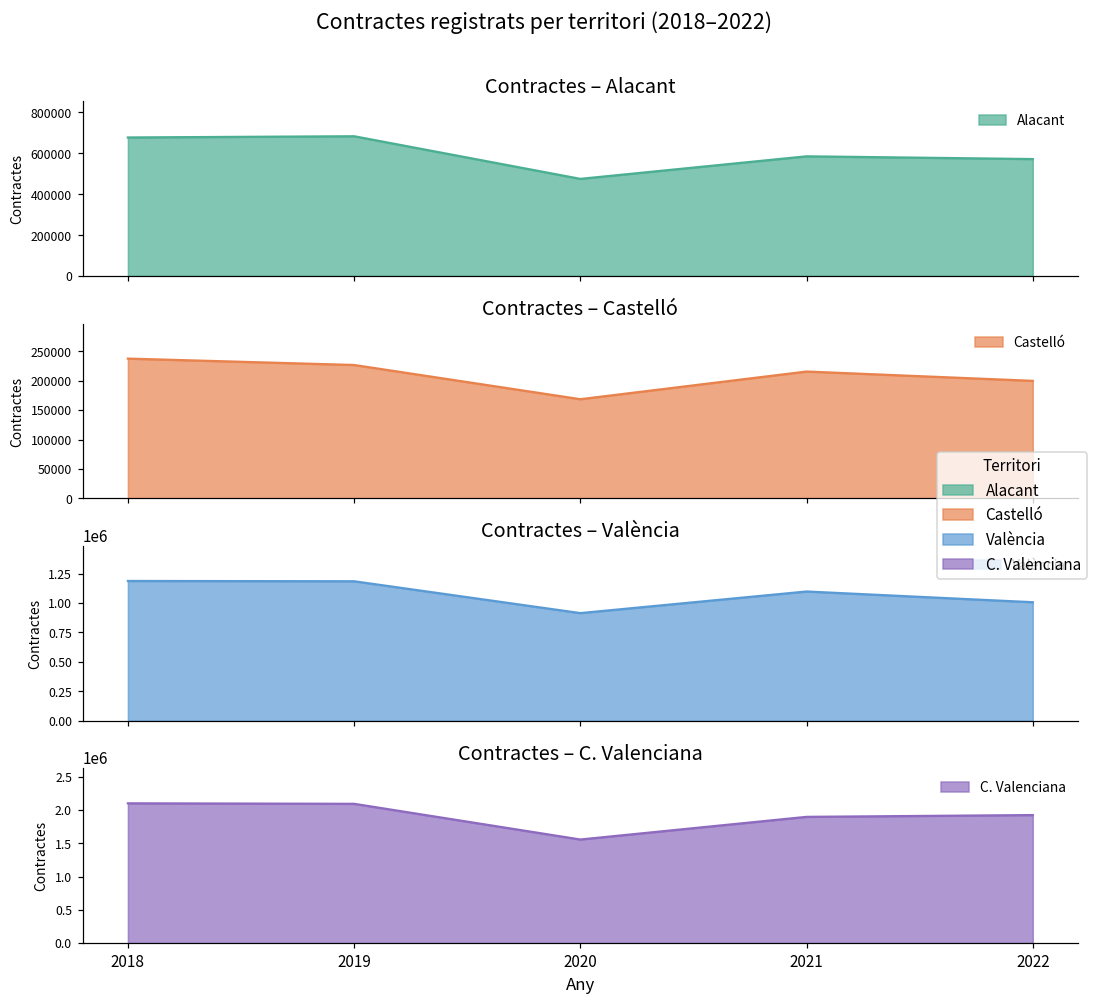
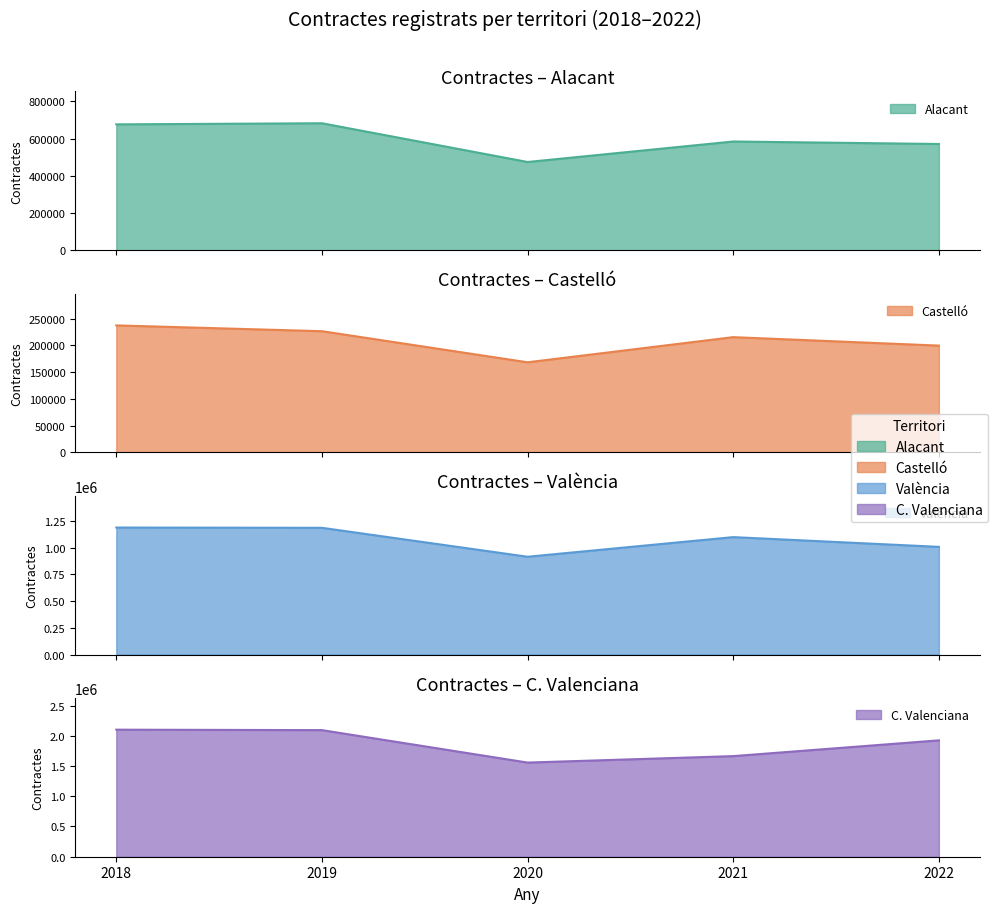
Contractes – C. Valenciana, 2021: 1900000 -> 1700000
